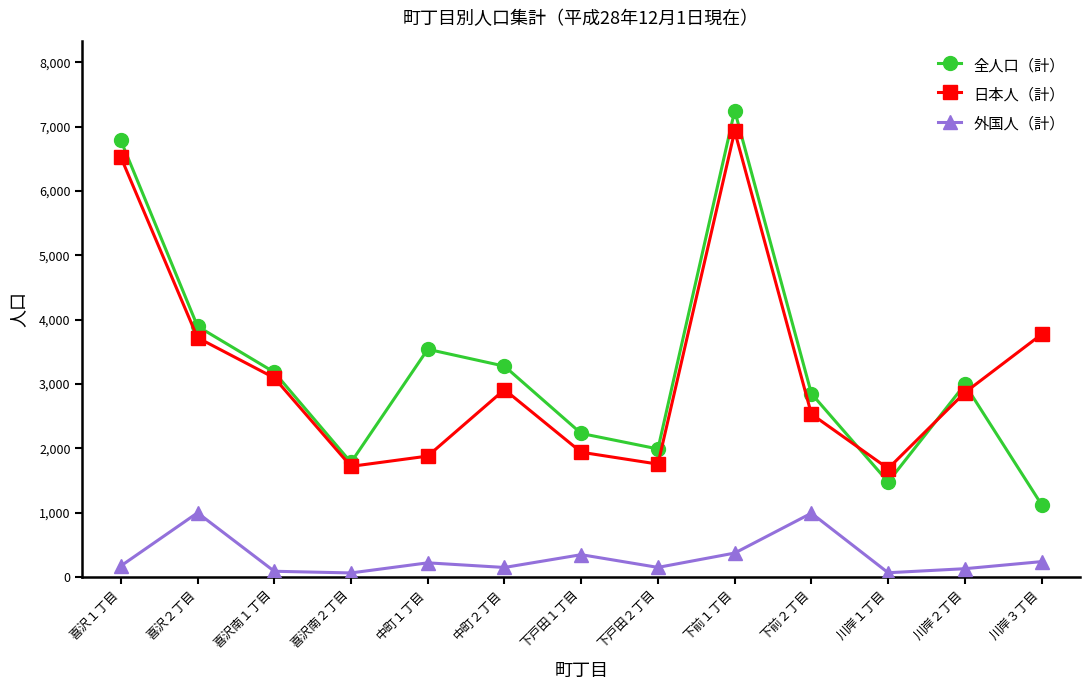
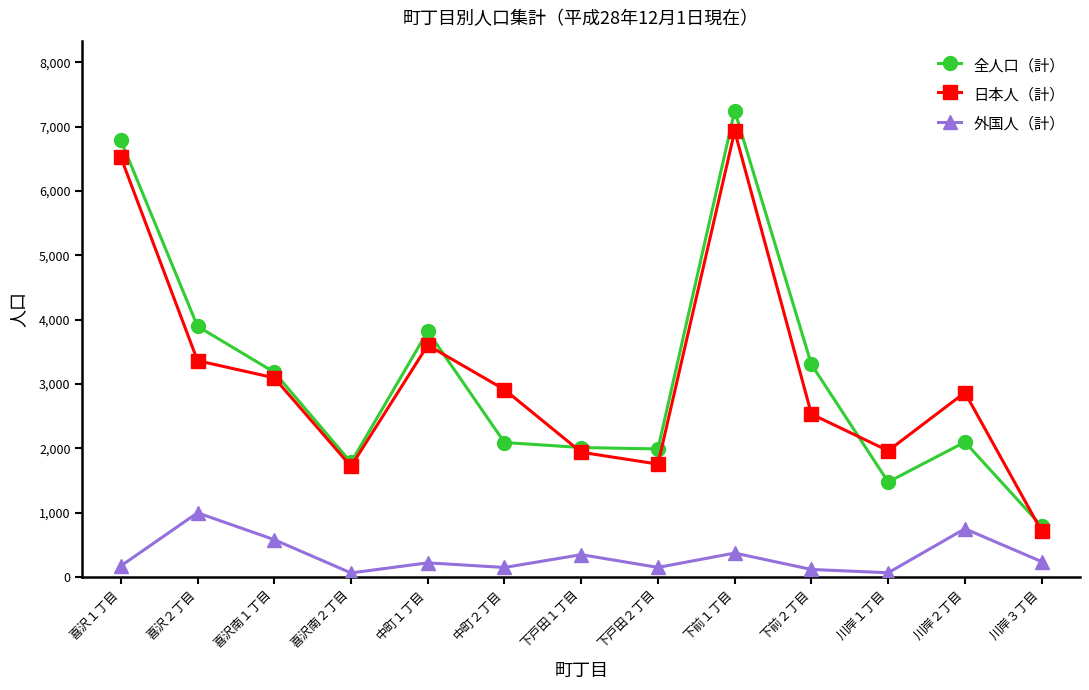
日本人（計）, 喜沢２丁目: 3,700 -> 3,400
外国人（計）, 喜沢南１丁目: 100 -> 600
全人口（計）, 中町１丁目: 3,500 -> 3,800
日本人（計）, 中町１丁目: 1,900 -> 3,600
全人口（計）, 中町２丁目: 3,300 -> 2,100
全人口（計）, 下戸田１丁目: 2,200 -> 2,000
全人口（計）, 下前２丁目: 2,800 -> 3,300
外国人（計）, 下前２丁目: 1,000 -> 100
日本人（計）, 川岸１丁目: 1,700 -> 2,000
全人口（計）, 川岸２丁目: 3,000 -> 2,100
外国人（計）, 川岸２丁目: 100 -> 700
全人口（計）, 川岸３丁目: 1,100 -> 800
日本人（計）, 川岸３丁目: 3,800 -> 700
